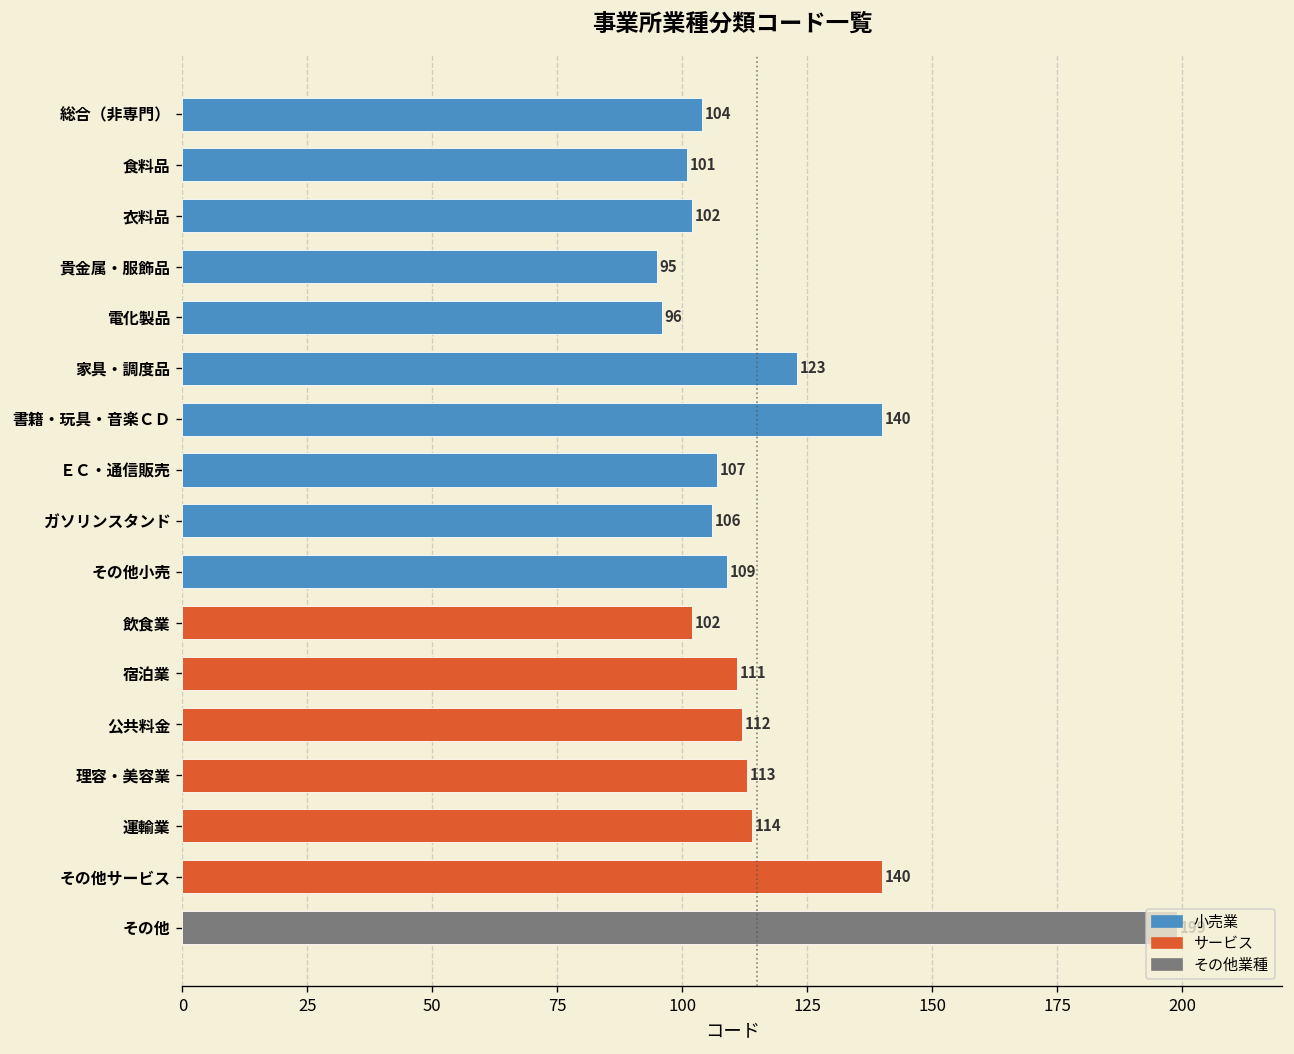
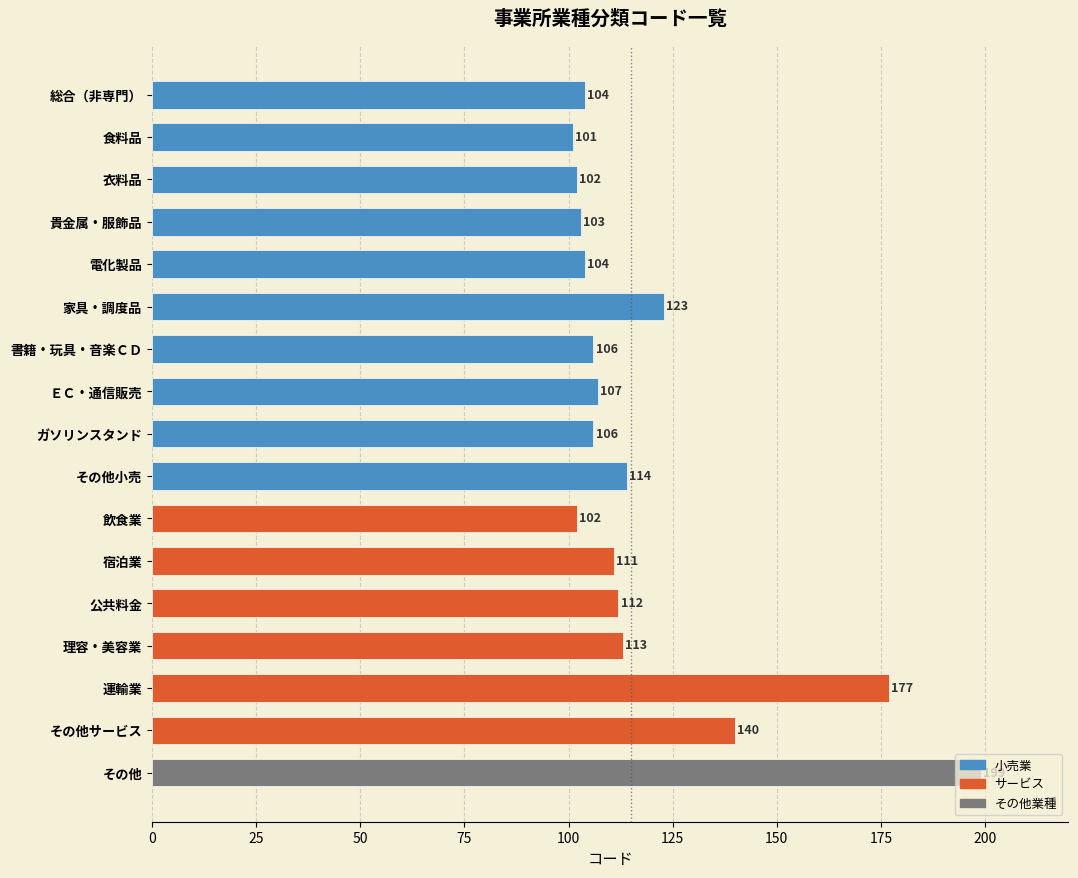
貴金属・服飾品: 95 -> 103
電化製品: 96 -> 104
書籍・玩具・音楽ＣＤ: 140 -> 106
その他小売: 109 -> 114
運輸業: 114 -> 177
